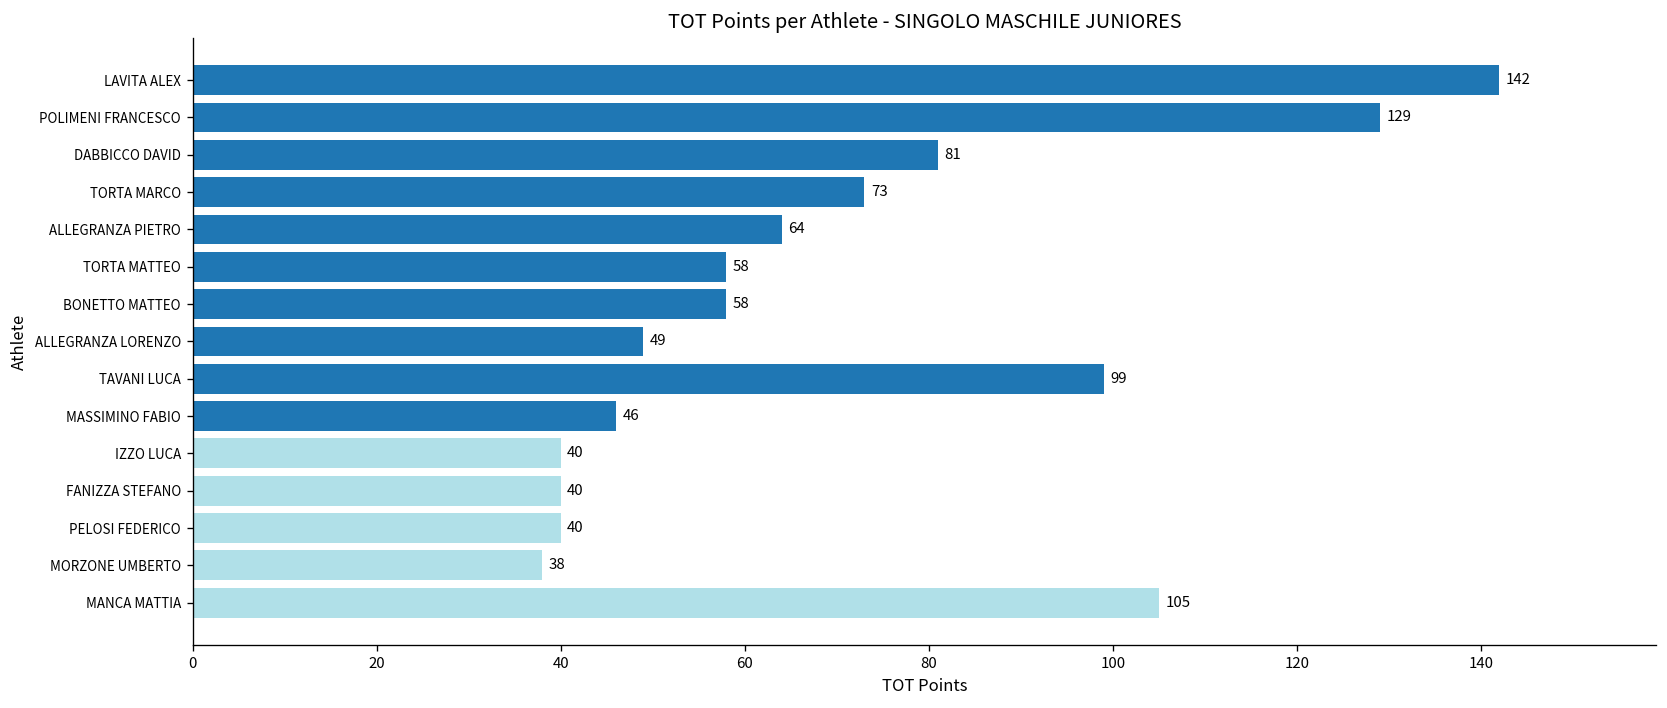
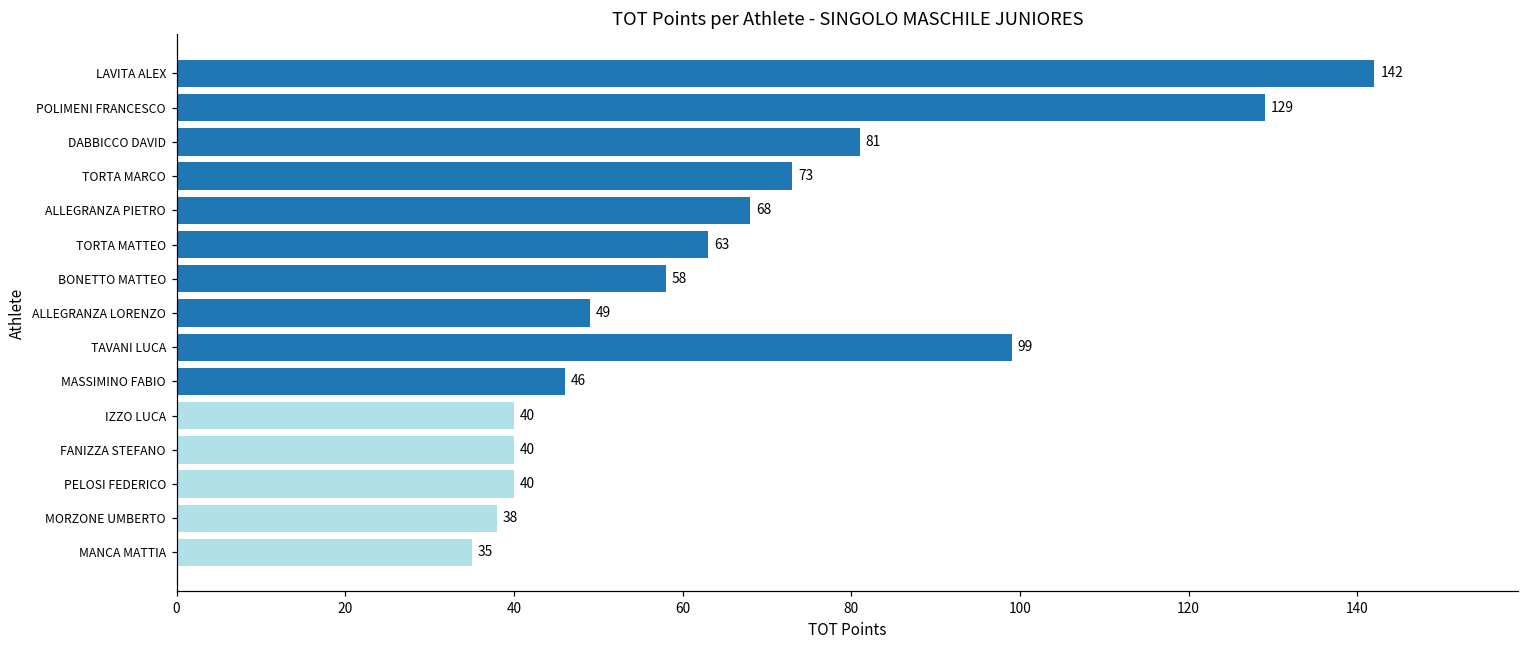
ALLEGRANZA PIETRO: 64 -> 68
TORTA MATTEO: 58 -> 63
MANCA MATTIA: 105 -> 35
